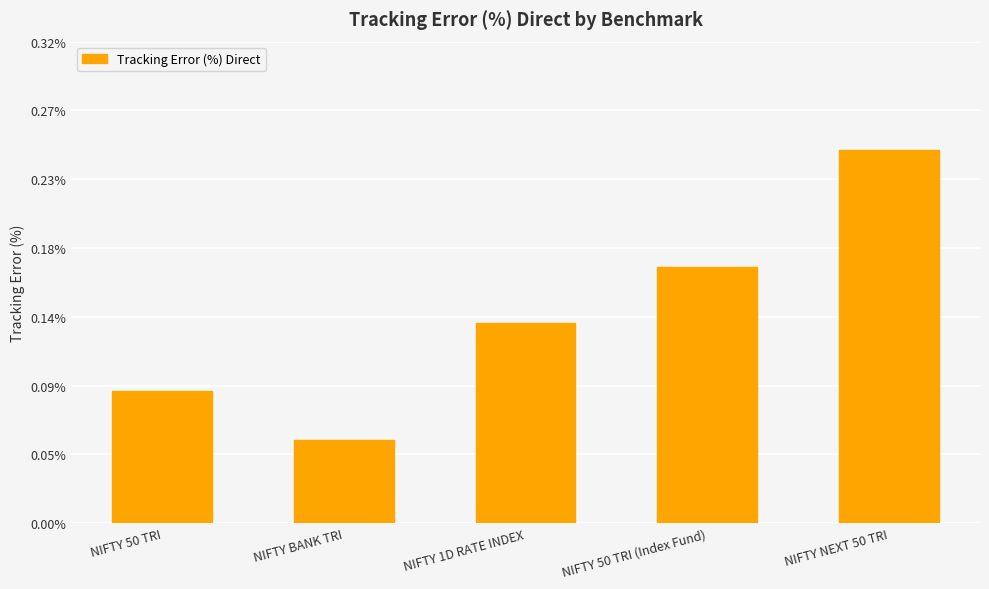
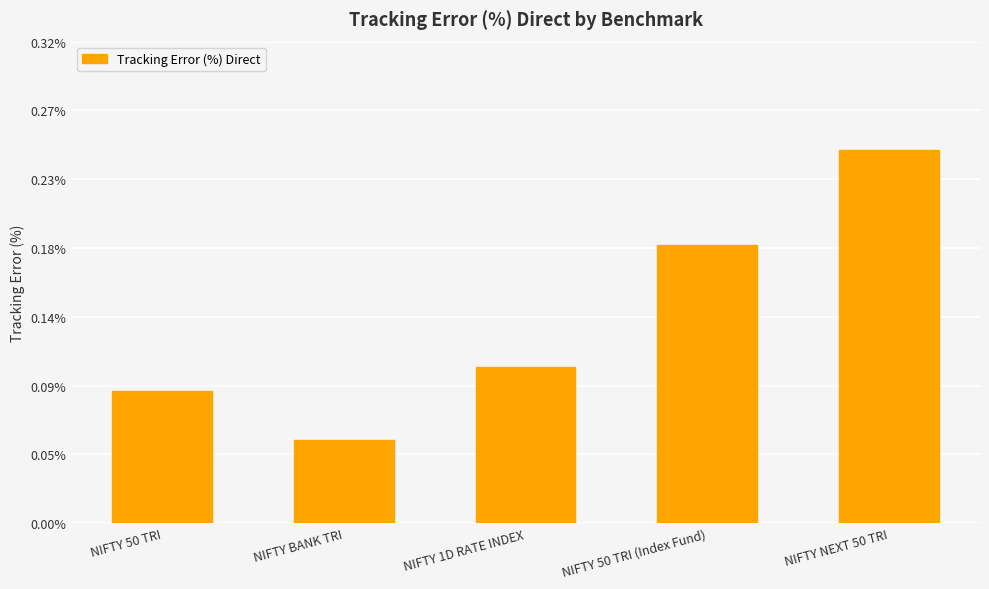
NIFTY 1D RATE INDEX: 0.133% -> 0.104%
NIFTY 50 TRI (Index Fund): 0.170% -> 0.185%
